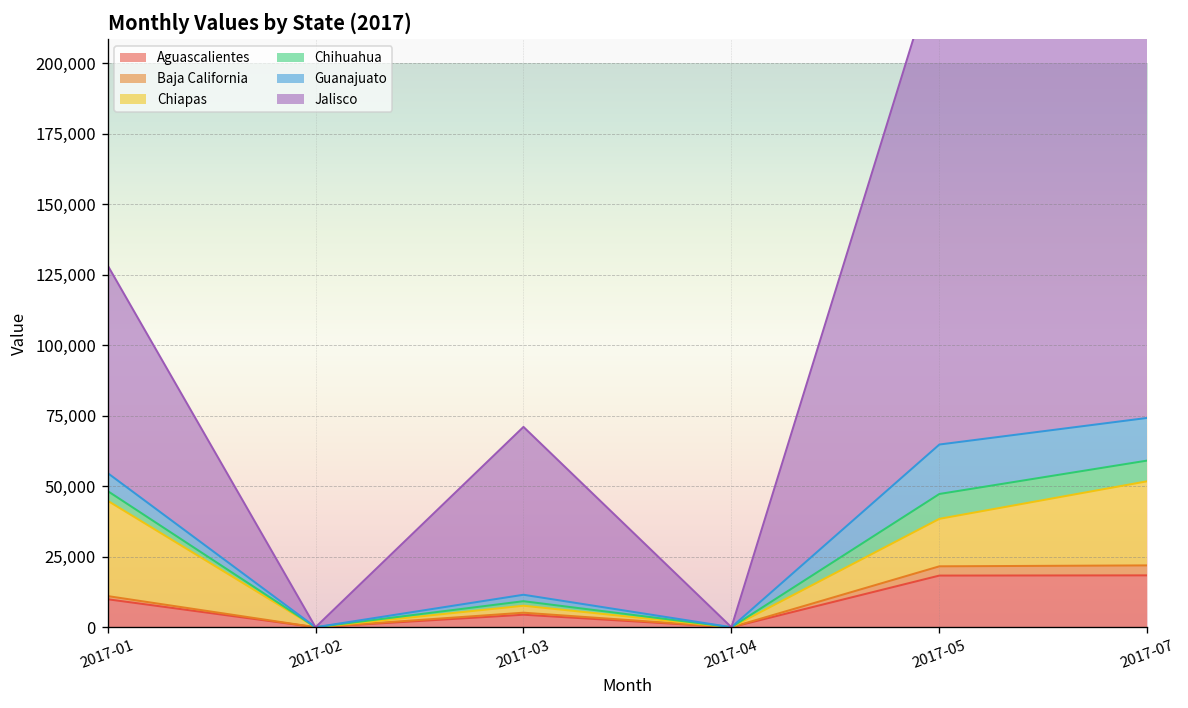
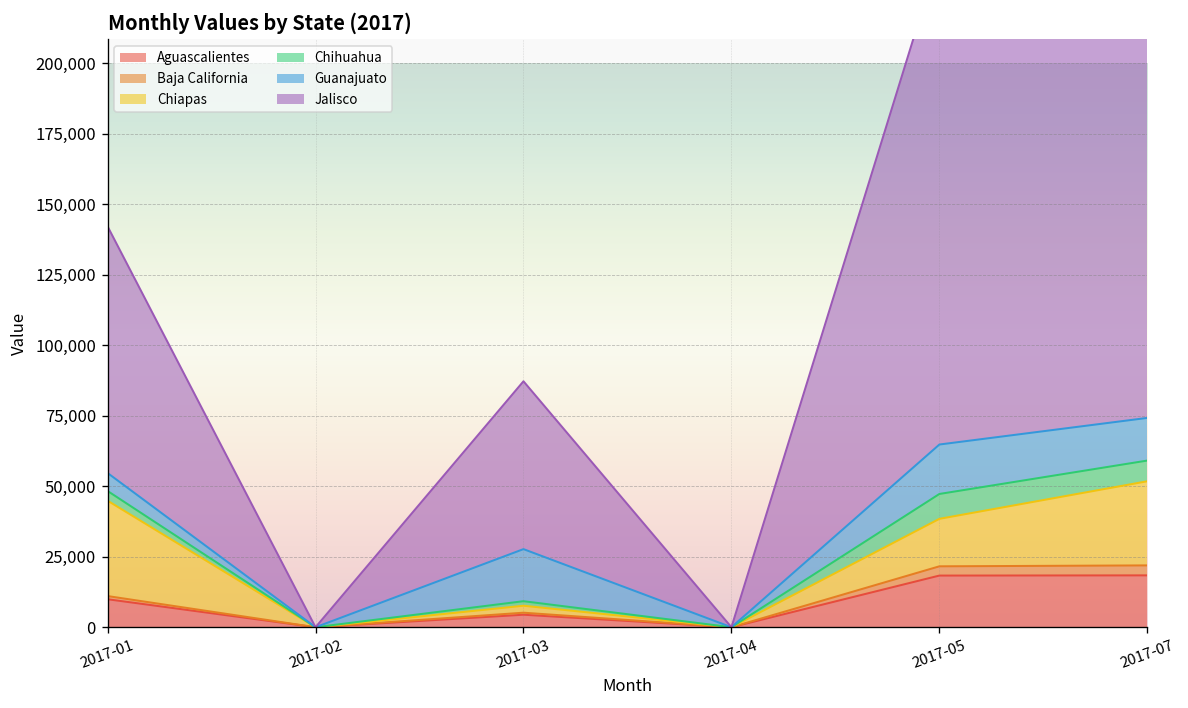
Jalisco, 2017-01: 74,000 -> 87,000
Guanajuato, 2017-03: 2,000 -> 18,000
